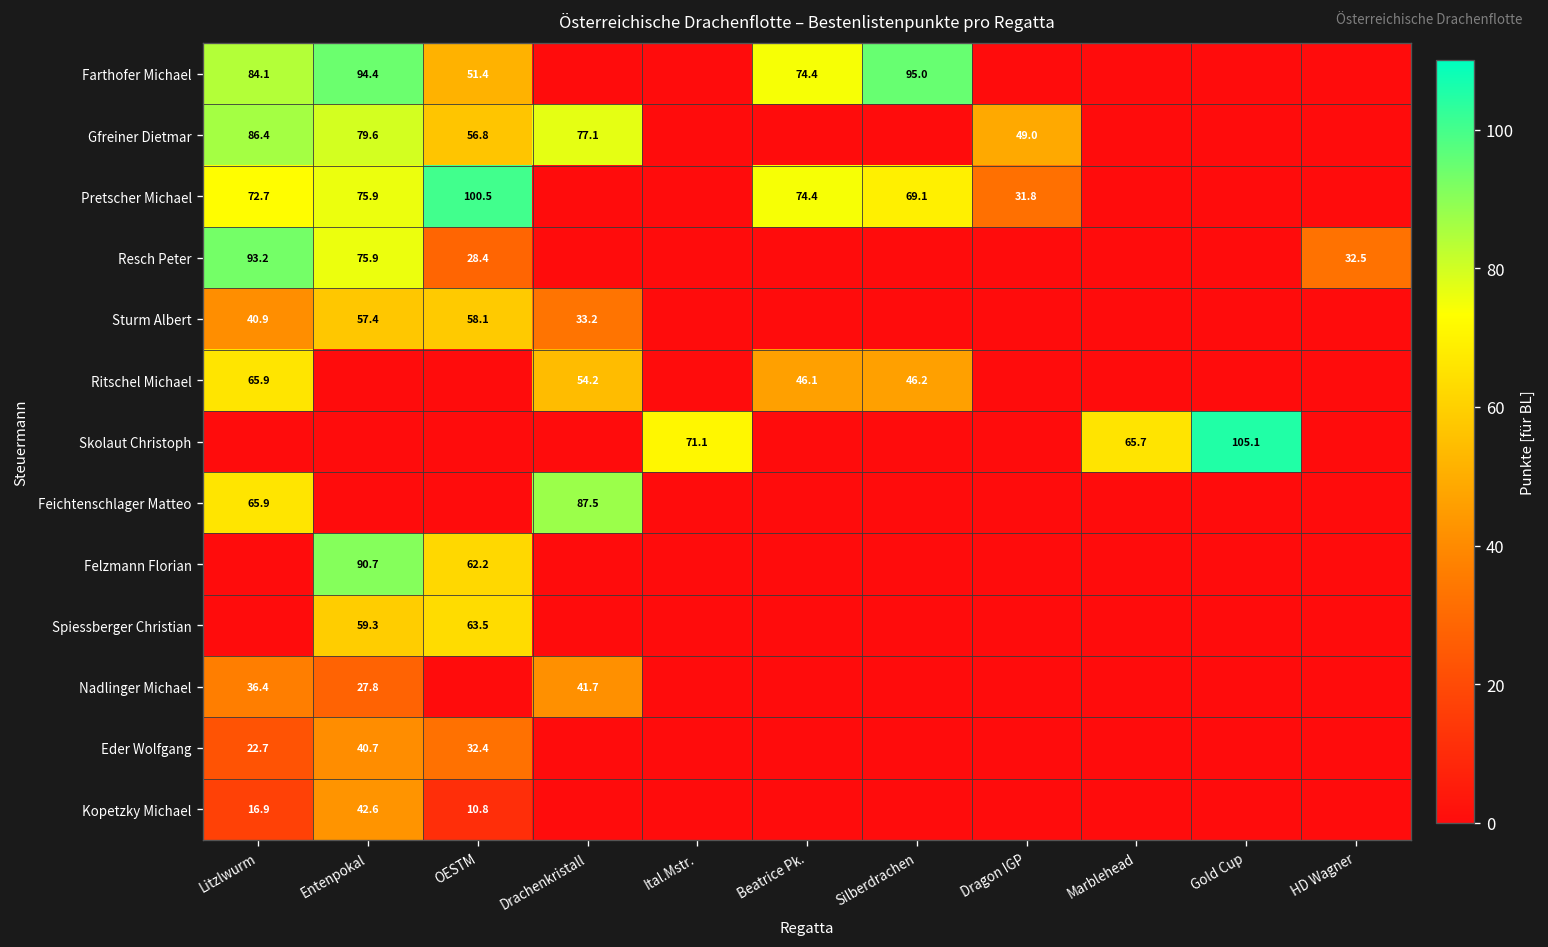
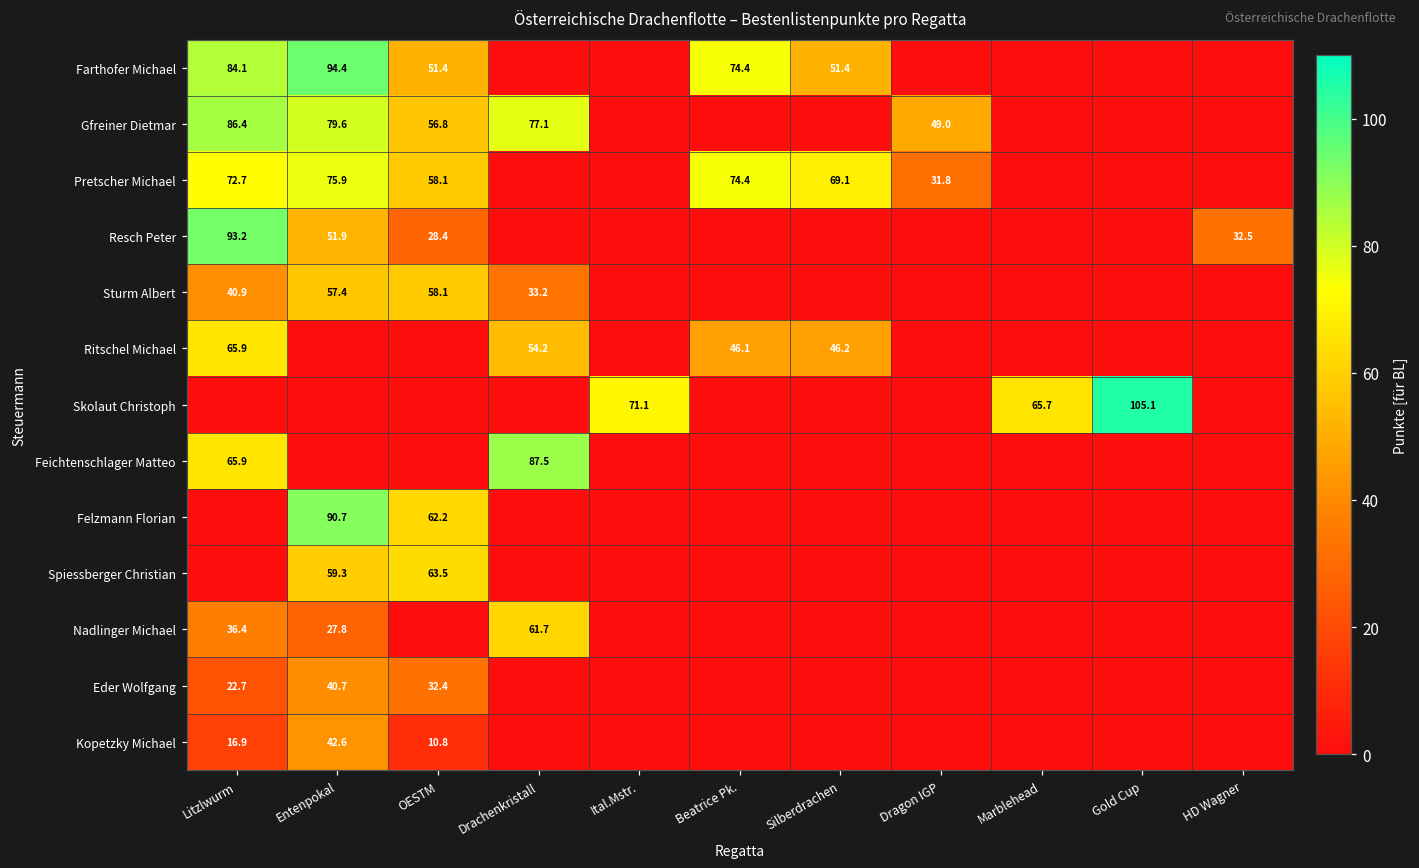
Farthofer Michael, Silberdrachen: 95.0 -> 51.4
Pretscher Michael, OESTM: 100.5 -> 58.1
Resch Peter, Entenpokal: 75.9 -> 51.9
Nadlinger Michael, Drachenkristall: 41.7 -> 61.7
